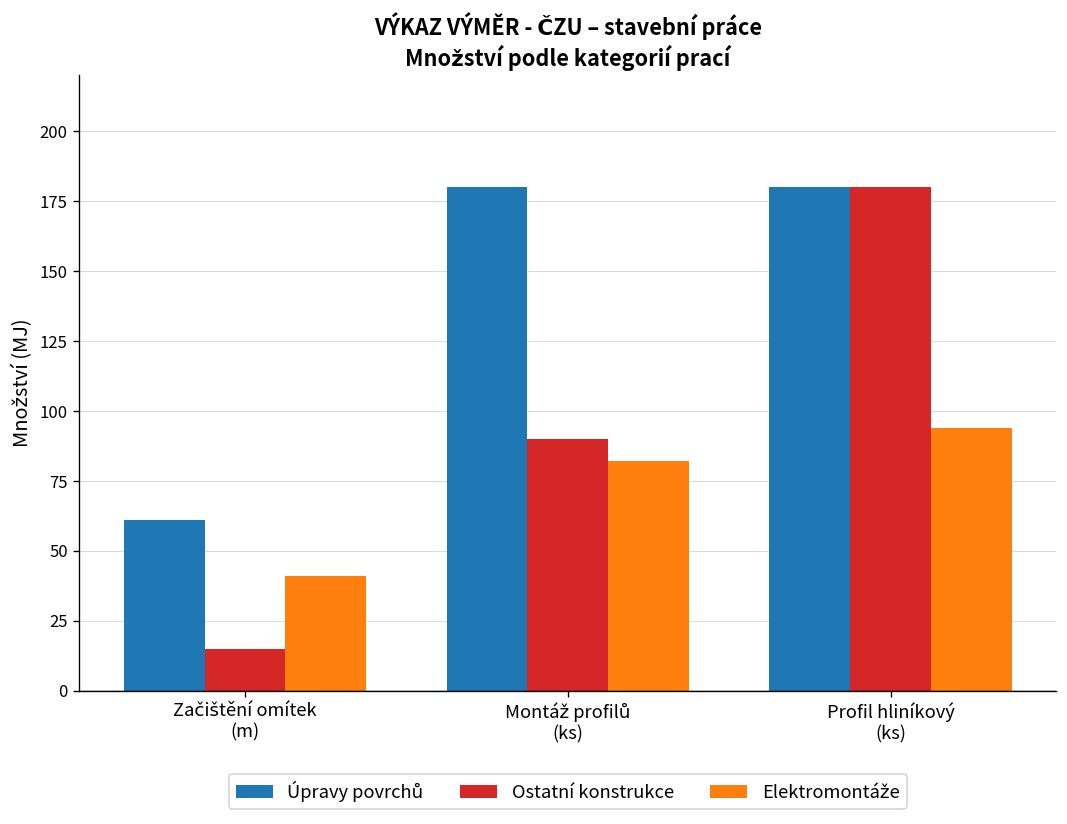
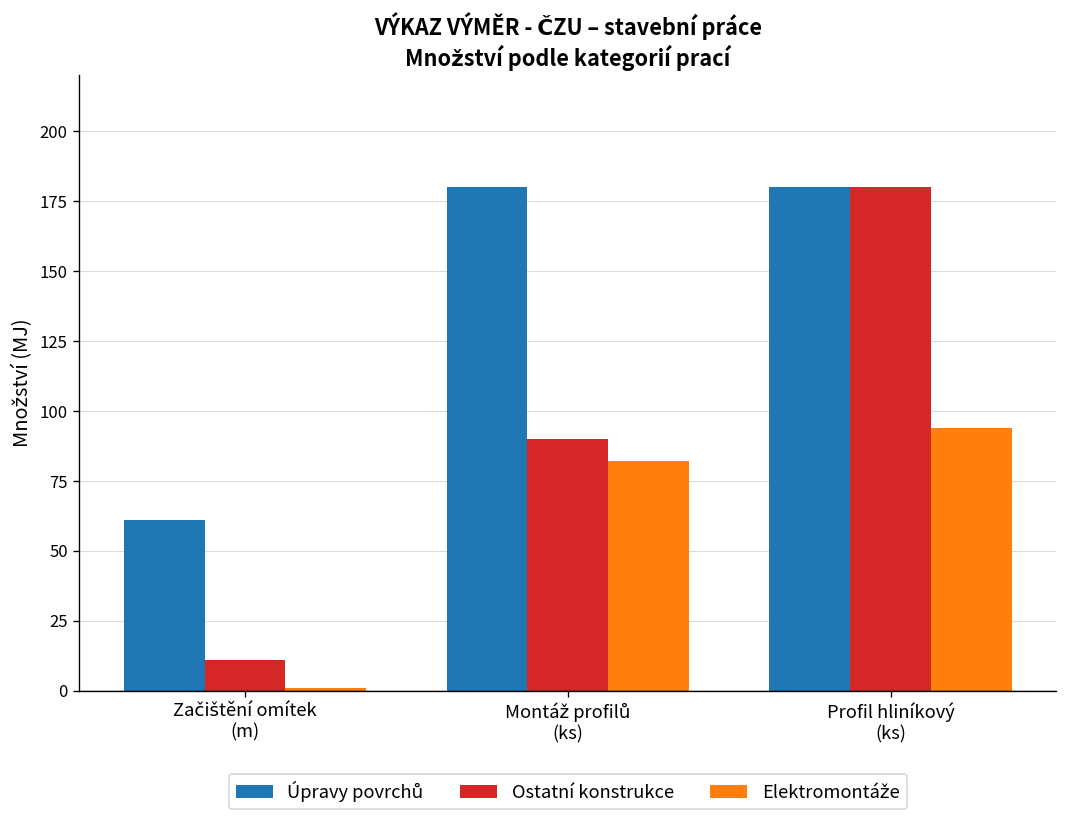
Ostatní konstrukce, Začištění omítek (m): 15 -> 11
Elektromontáže, Začištění omítek (m): 41 -> 1
